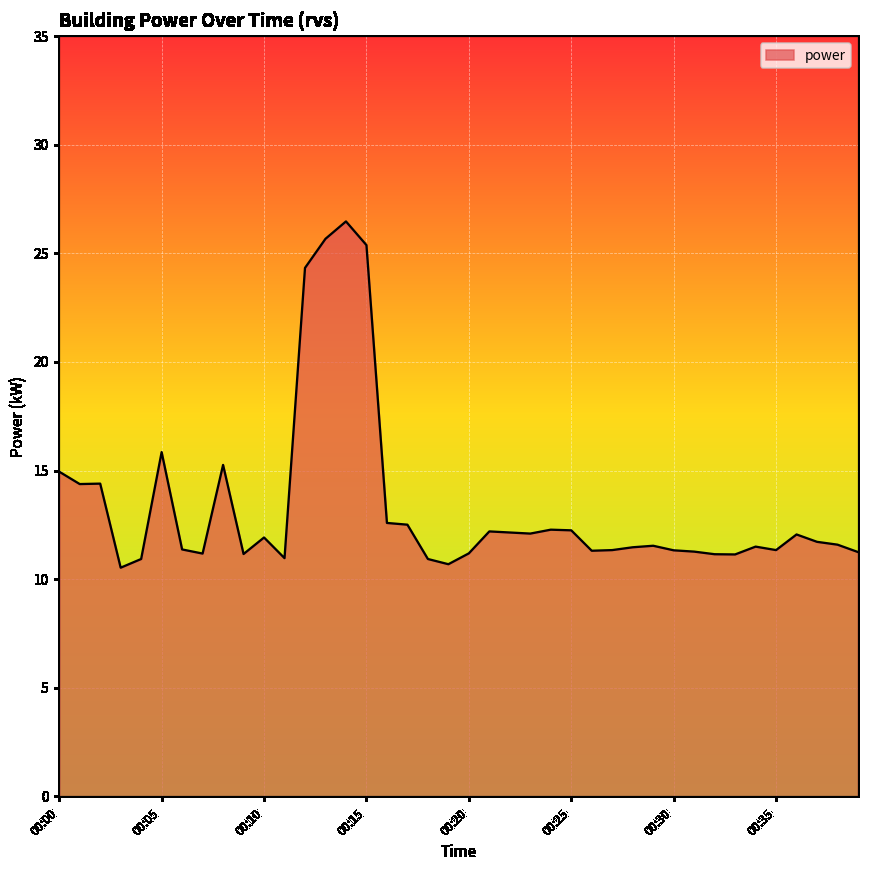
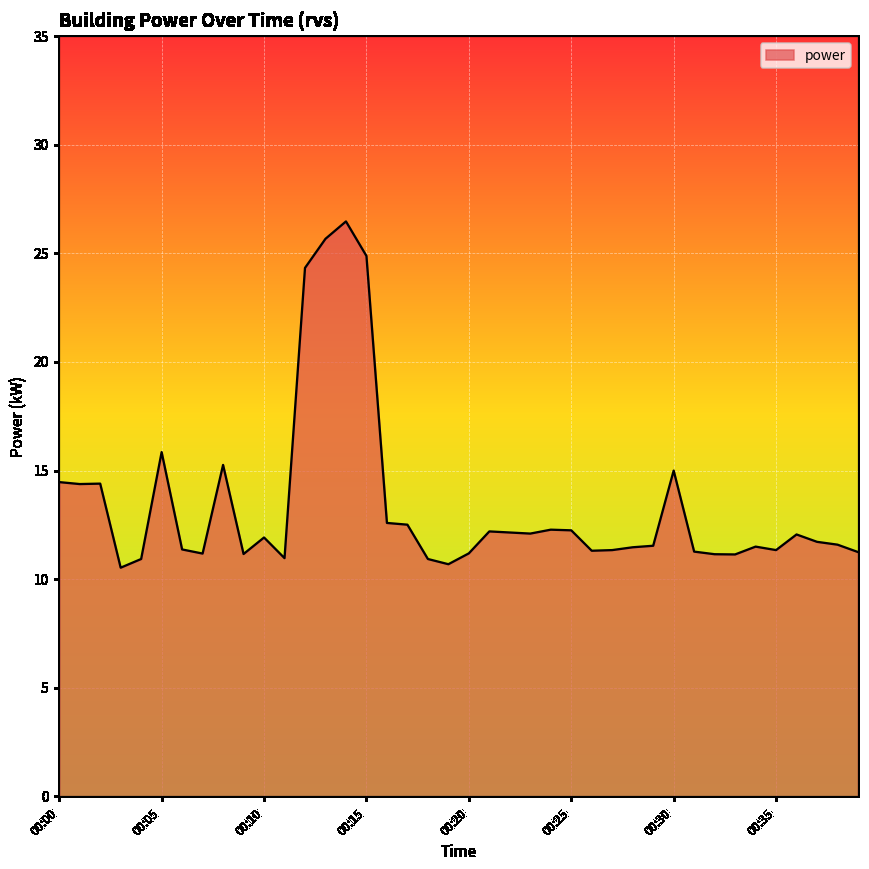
00:00: 15.0 -> 14.5
00:15: 25.4 -> 24.9
00:30: 11.3 -> 15.0
